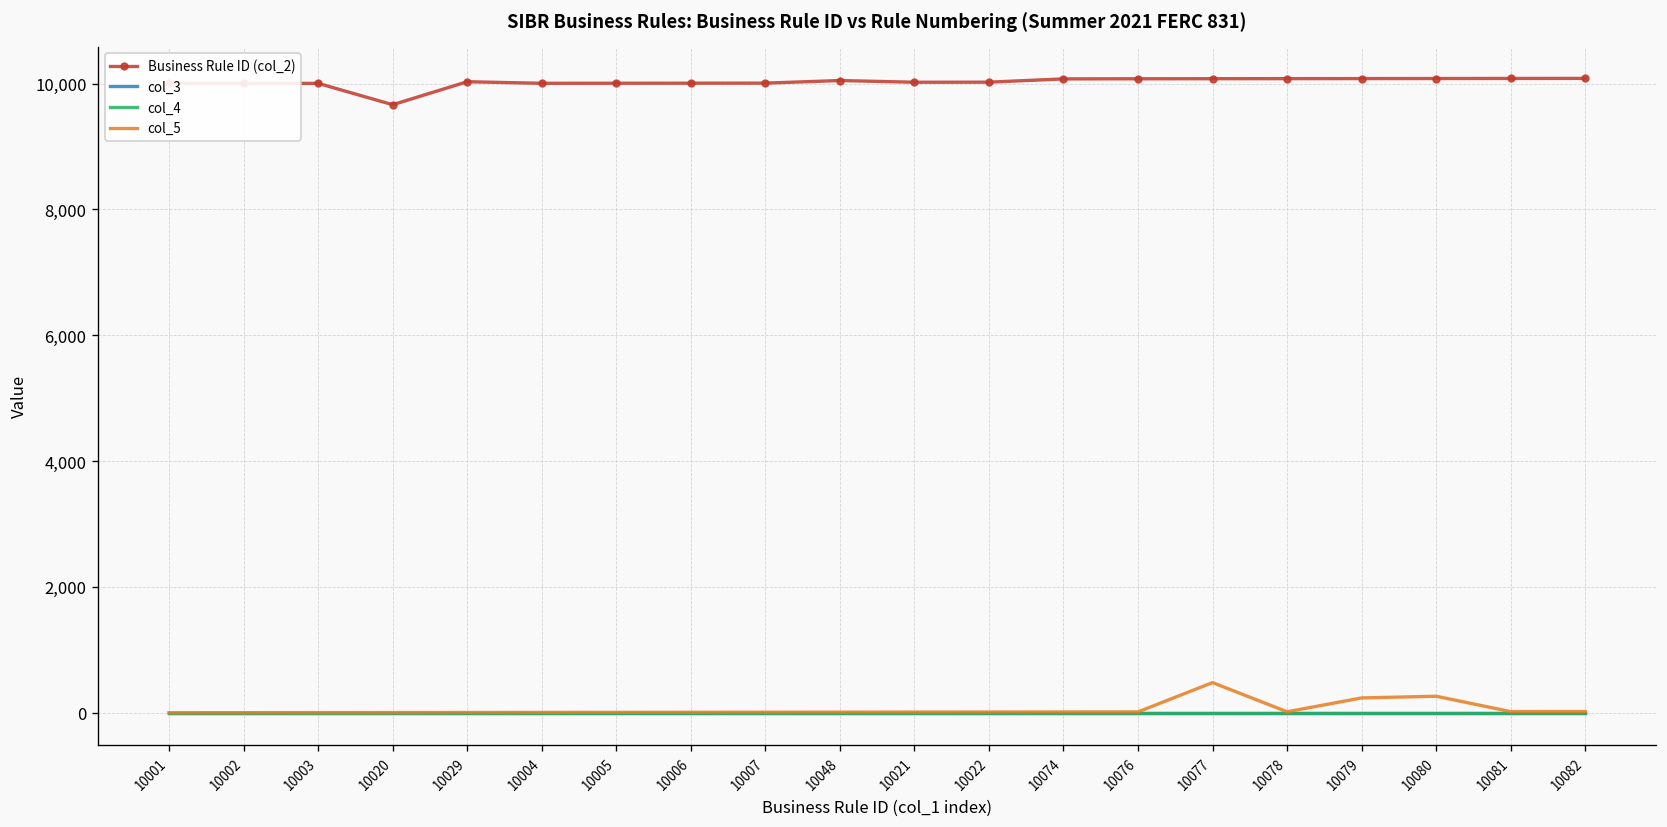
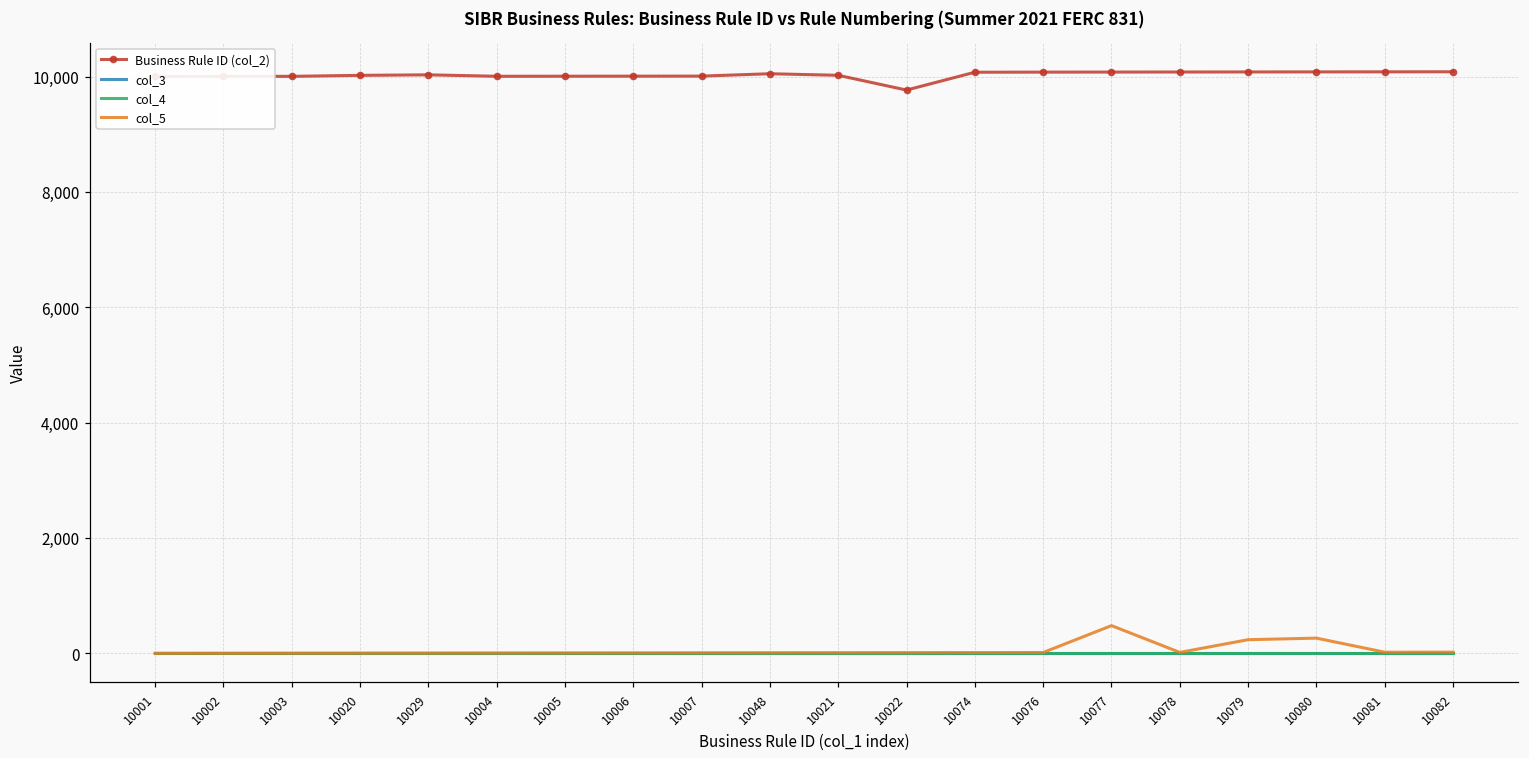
Business Rule ID (col_2), 10020: 9,700 -> 10,000
Business Rule ID (col_2), 10022: 10,000 -> 9,800
